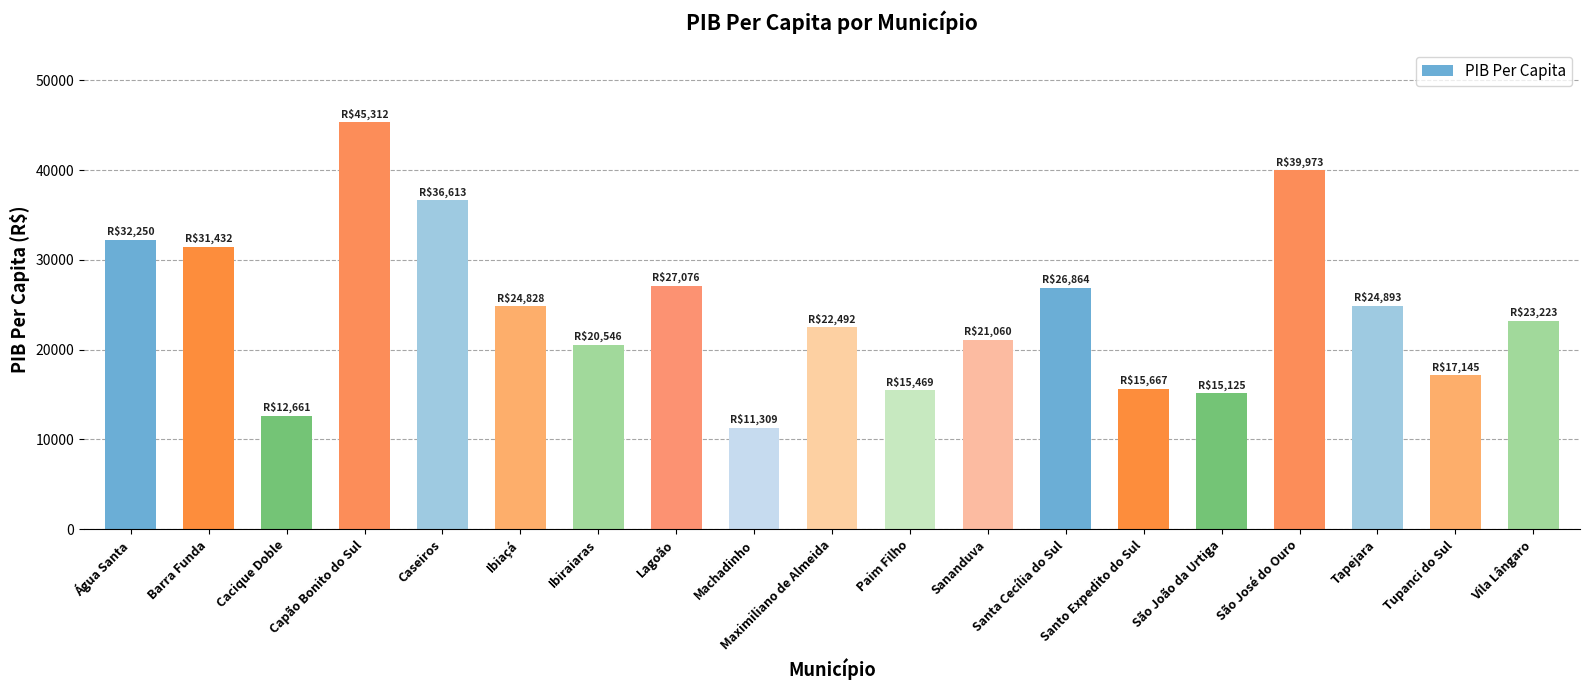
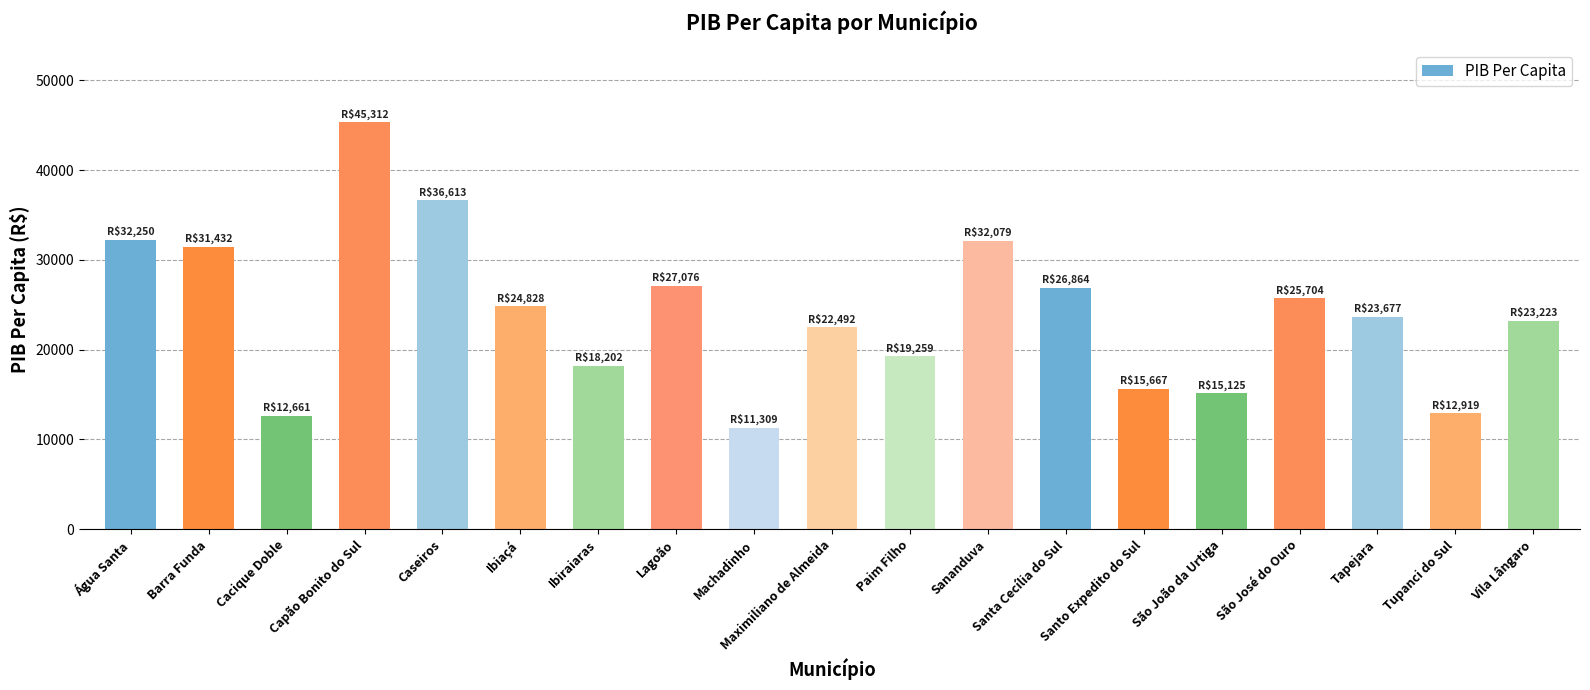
Ibiraiaras: $20,546 -> $18,202
Paim Filho: $15,469 -> $19,259
Sananduva: $21,060 -> $32,079
São José do Ouro: $39,973 -> $25,704
Tapejara: $24,893 -> $23,677
Tupanci do Sul: $17,145 -> $12,919
